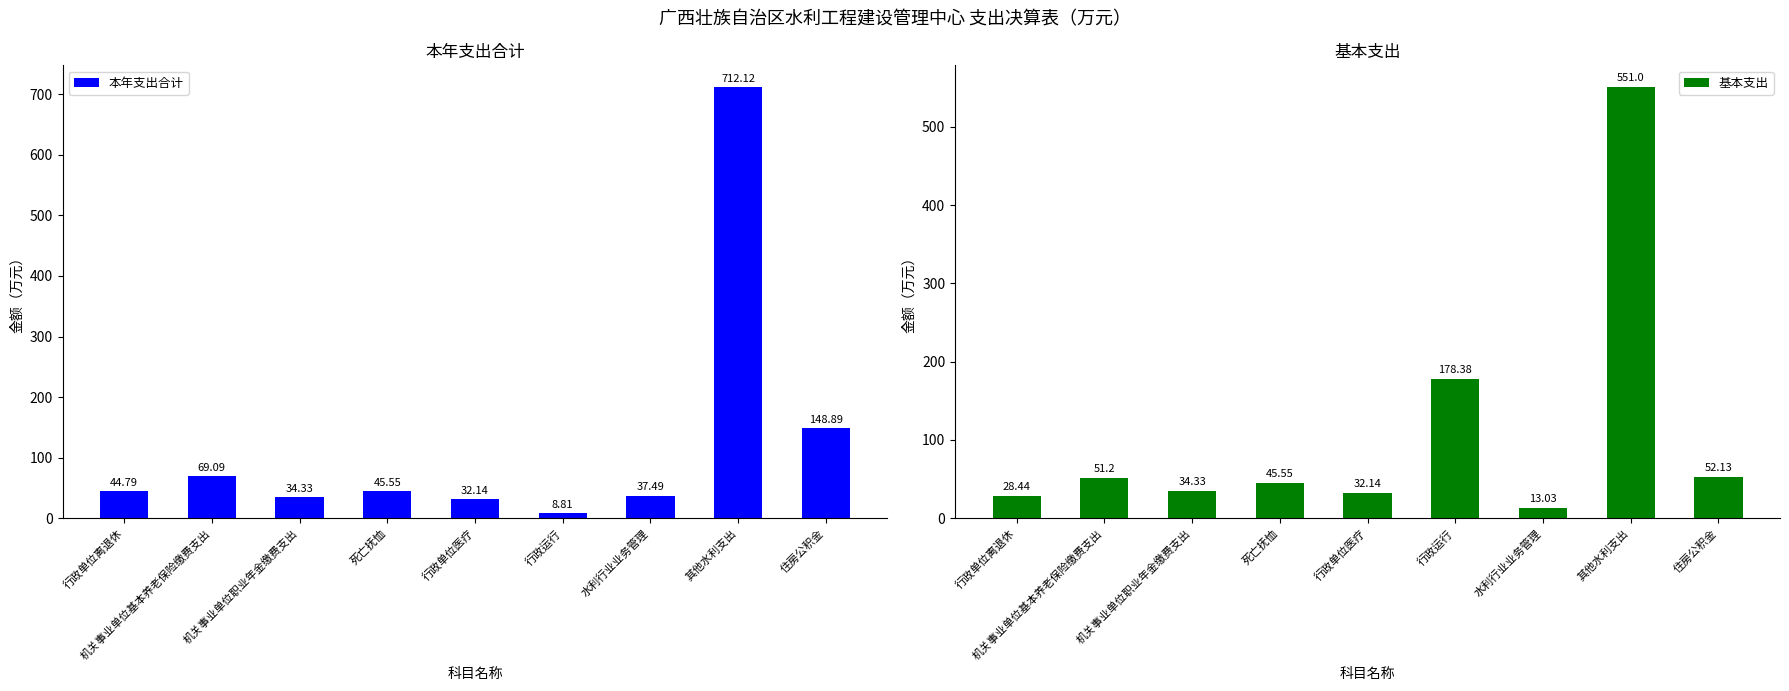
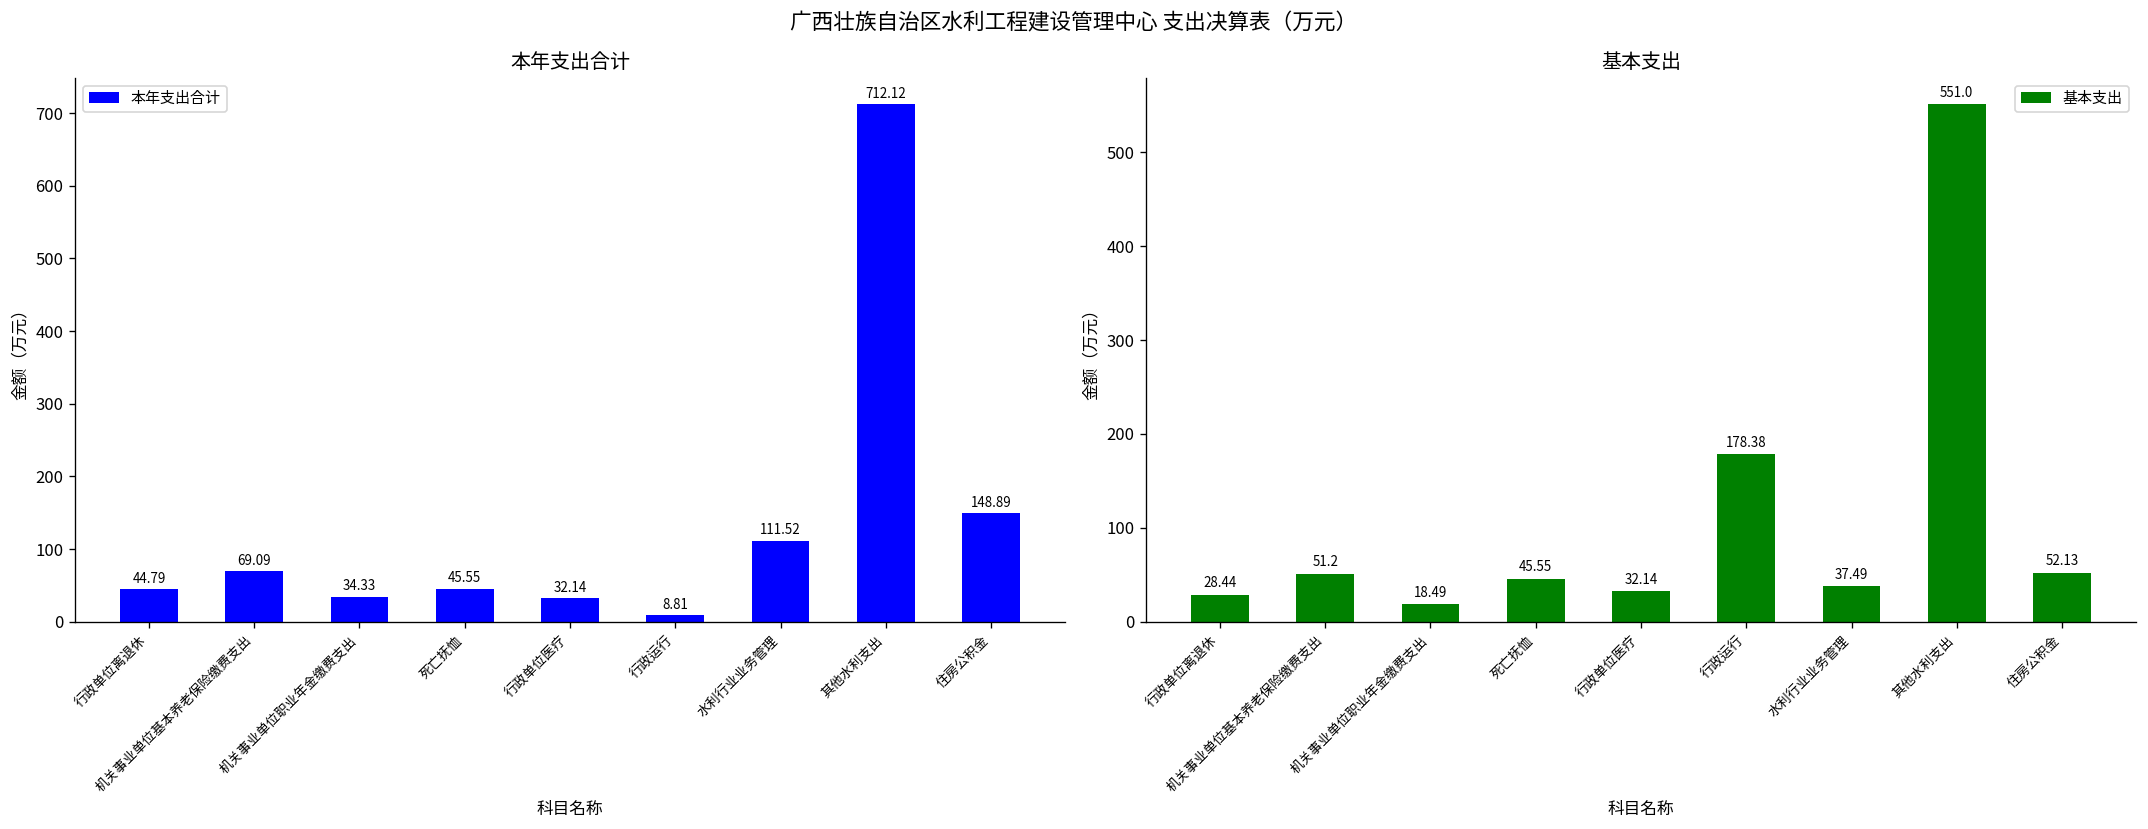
本年支出合计, 水利行业业务管理: 37.49 -> 111.52
基本支出, 机关事业单位职业年金缴费支出: 34.33 -> 18.49
基本支出, 水利行业业务管理: 13.03 -> 37.49
